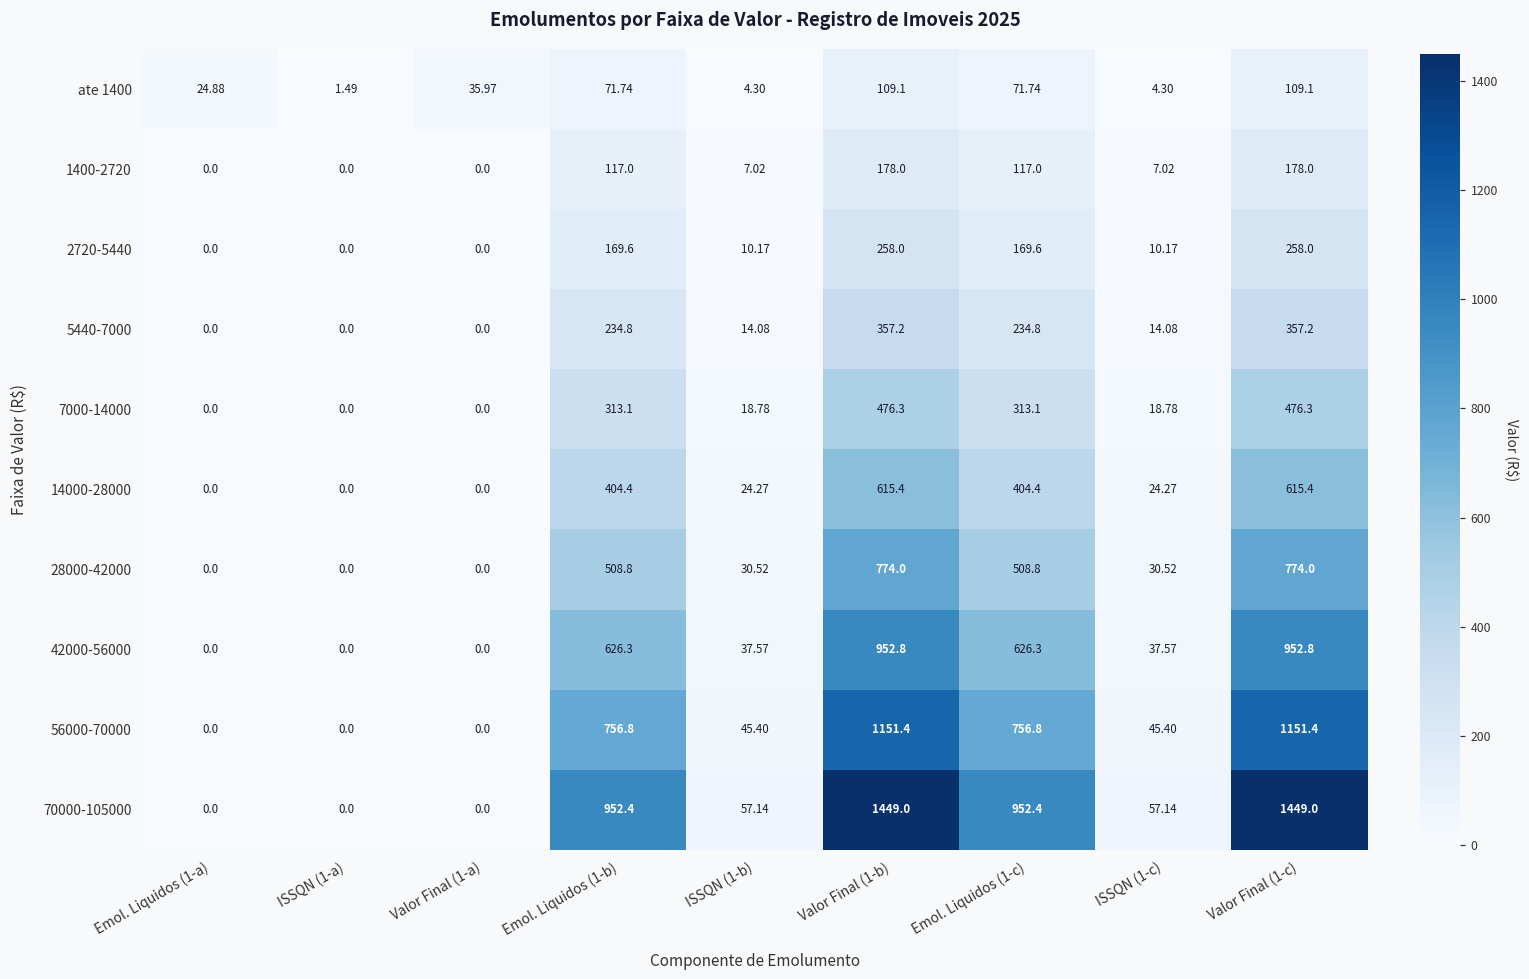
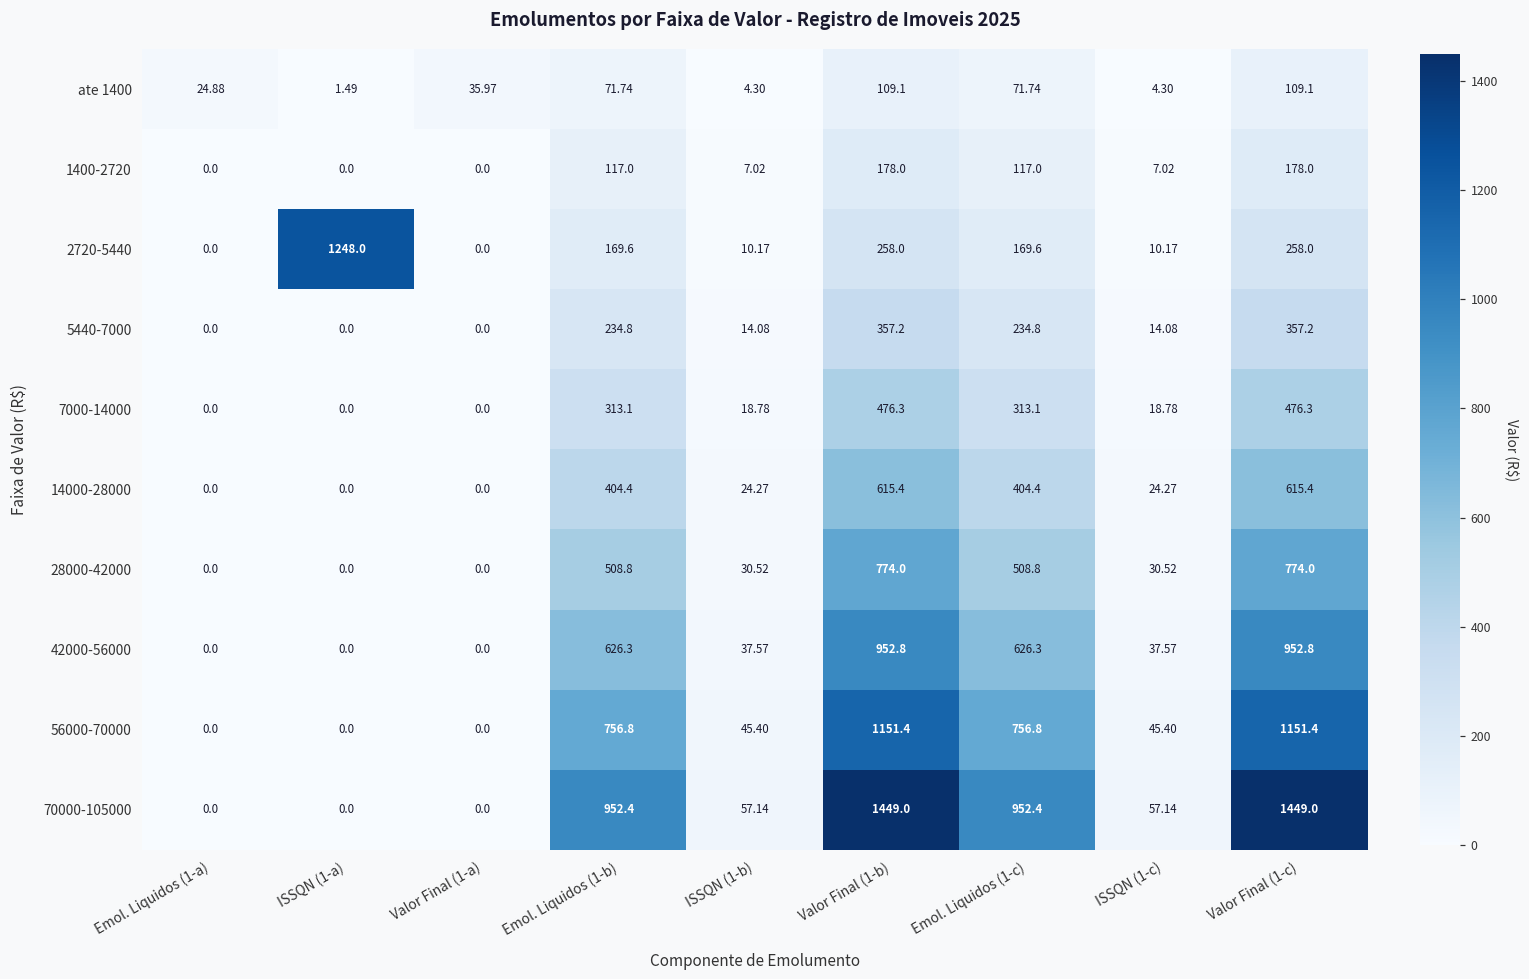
2720-5440, ISSQN (1-a): 0.0 -> 1248.0
